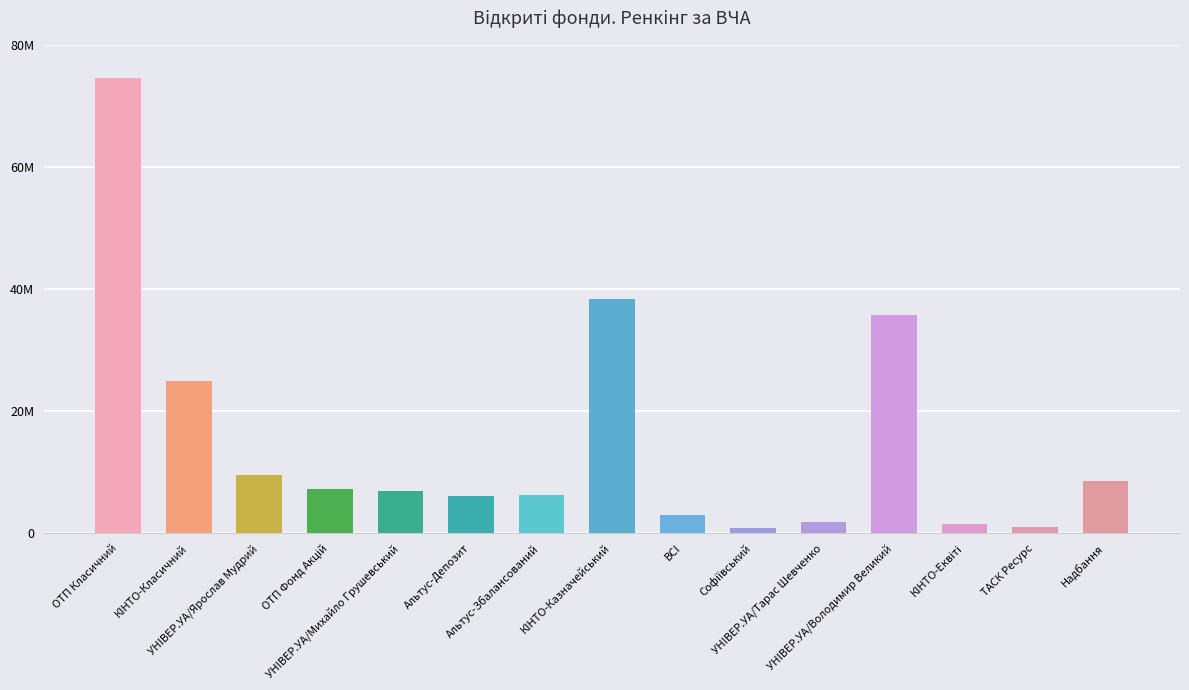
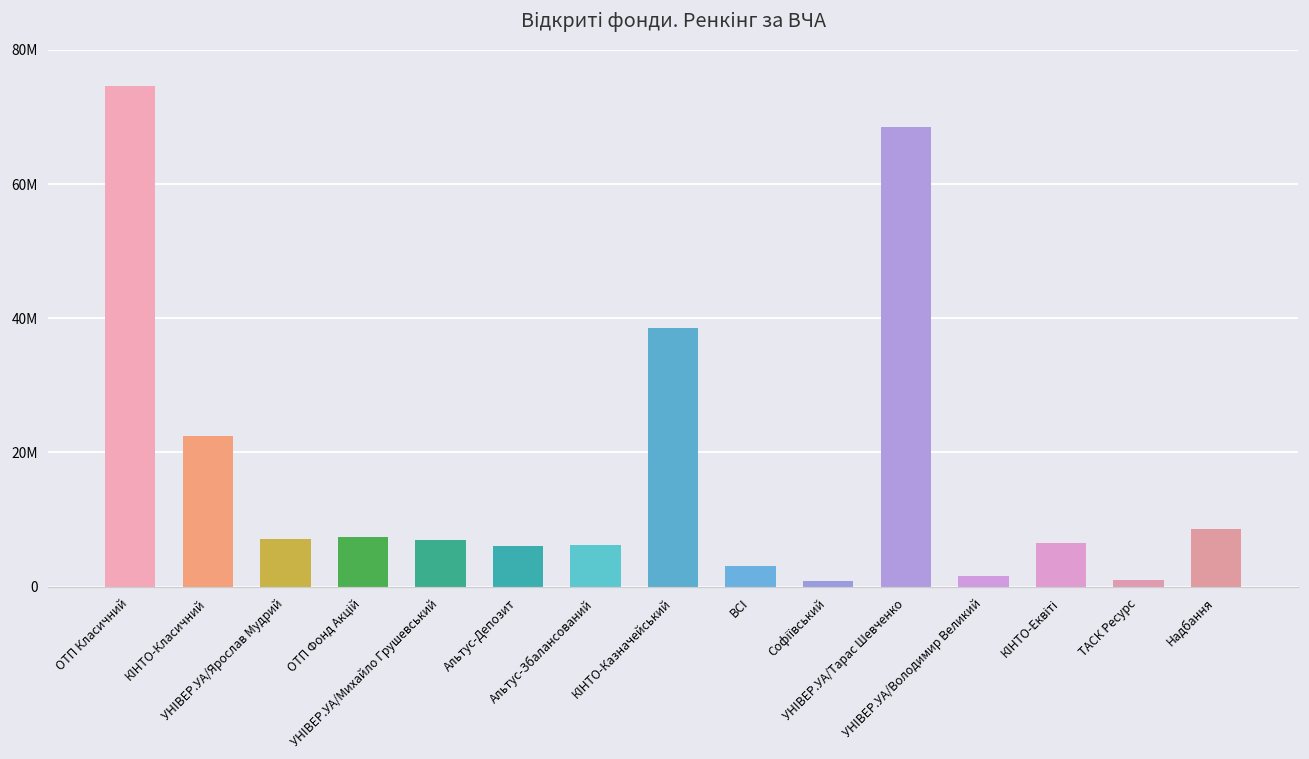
КІНТО-Класичний: 25000000 -> 23000000
УНІВЕР.УА/Ярослав Мудрий: 9000000 -> 7000000
УНIВЕР.УА/Тарас Шевченко: 2000000 -> 69000000
УНІВЕР.УА/Володимир Великий: 36000000 -> 2000000
КІНТО-Еквіті: 1000000 -> 6000000
